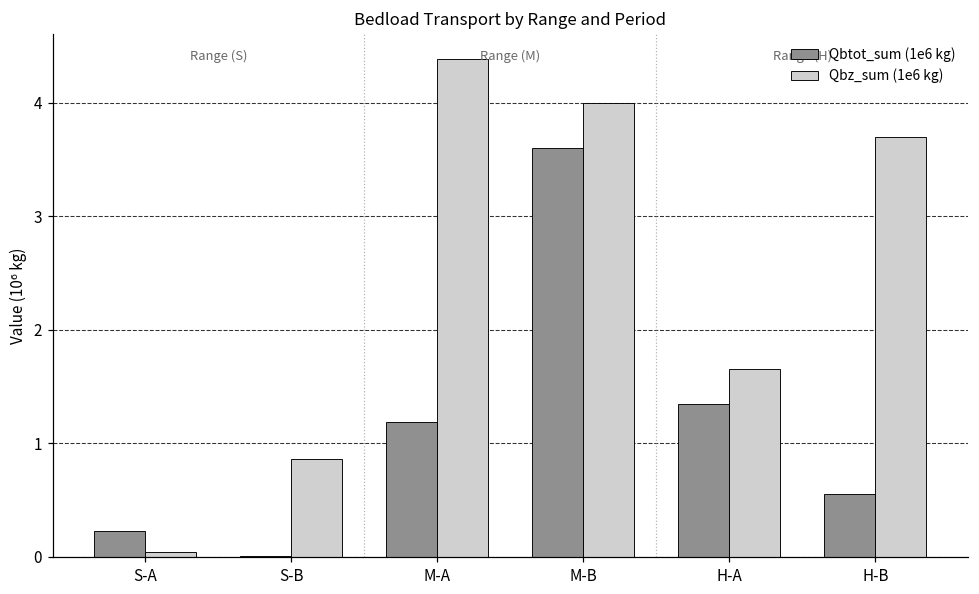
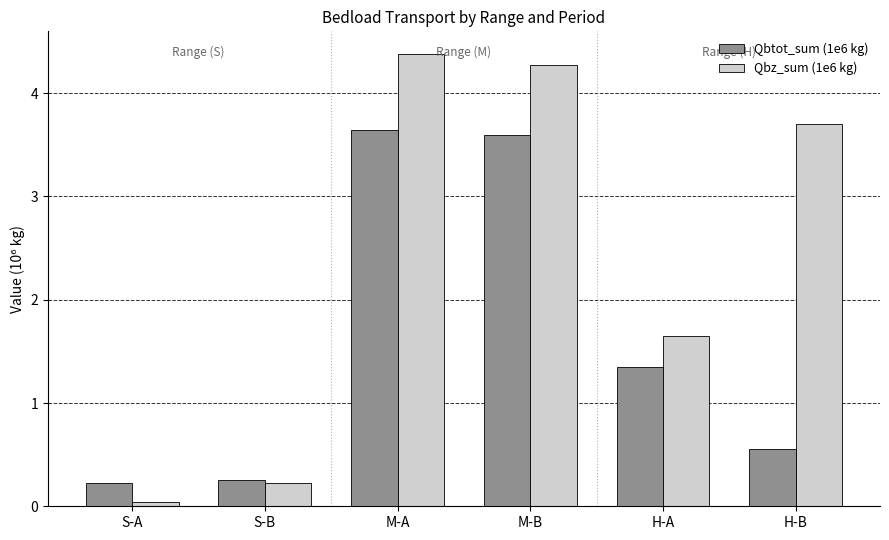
Qbtot_sum (1e6 kg), S-B: 0.01 -> 0.26
Qbz_sum (1e6 kg), S-B: 0.86 -> 0.23
Qbtot_sum (1e6 kg), M-A: 1.19 -> 3.64
Qbz_sum (1e6 kg), M-B: 4.00 -> 4.27
